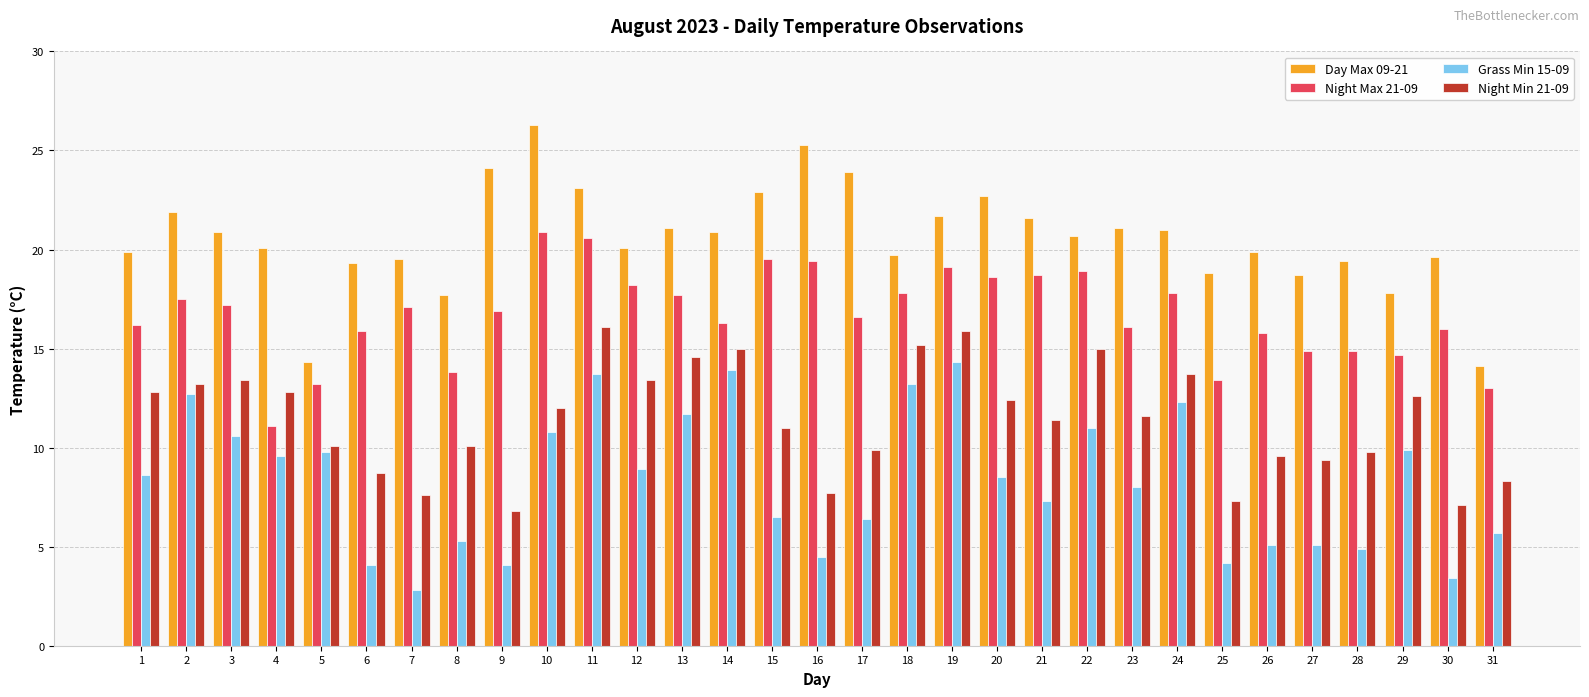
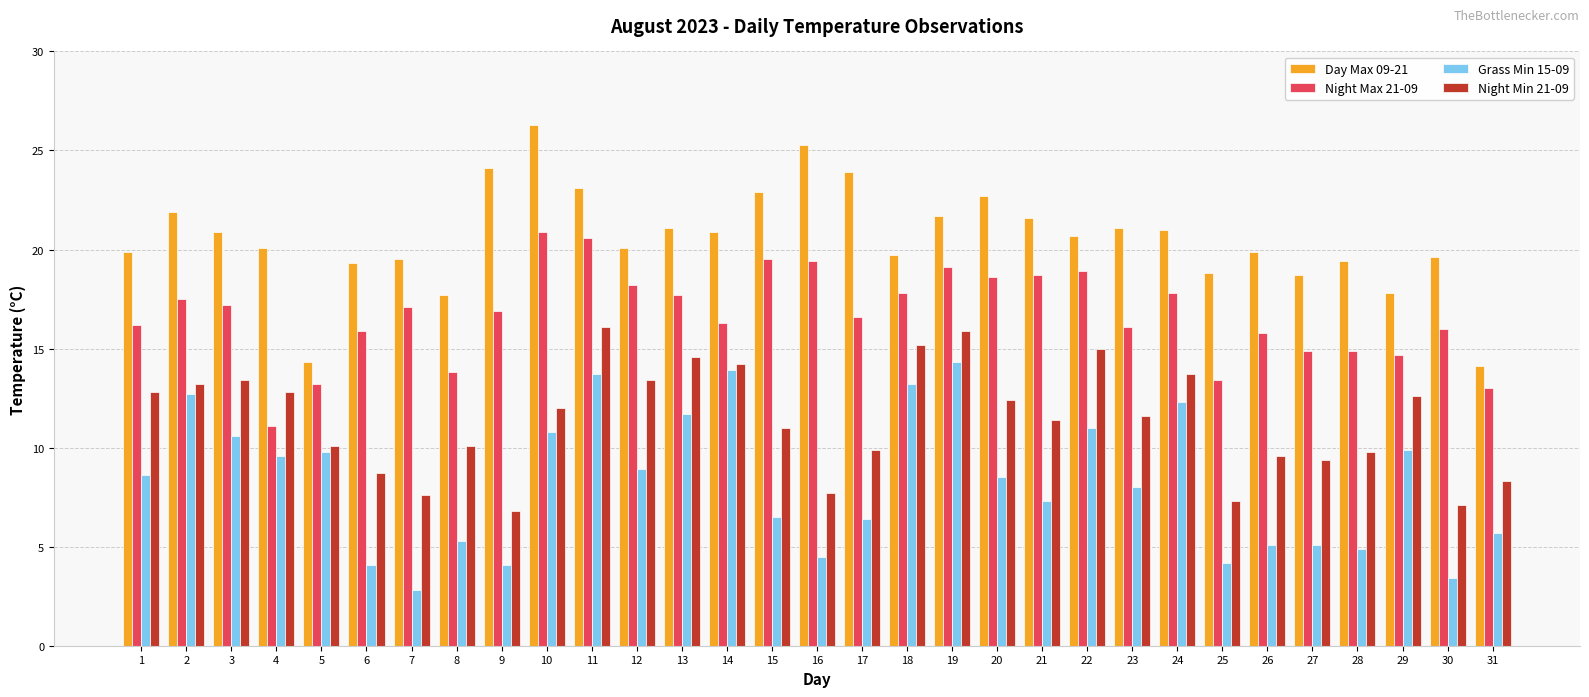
Night Min 21-09, 14: 15.0 -> 14.2
